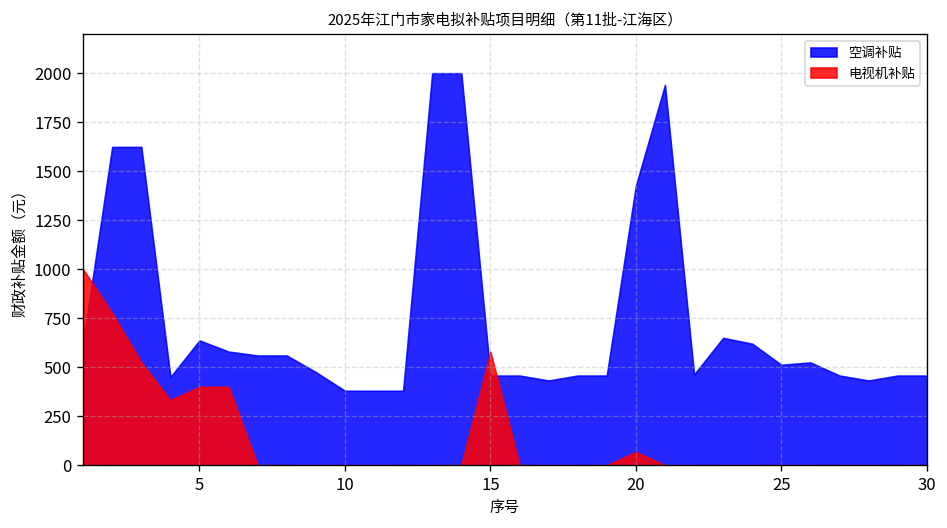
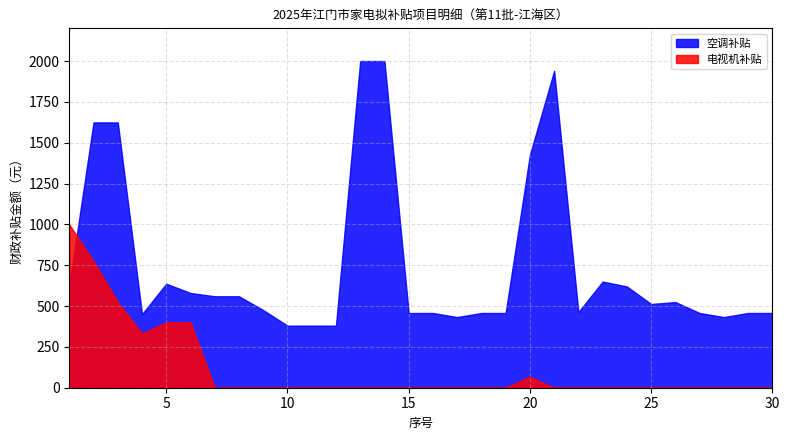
电视机补贴, 15: 580 -> 0
